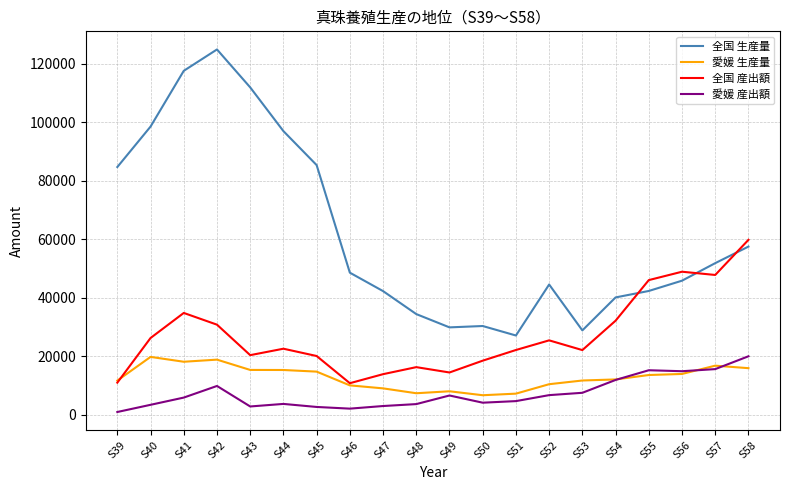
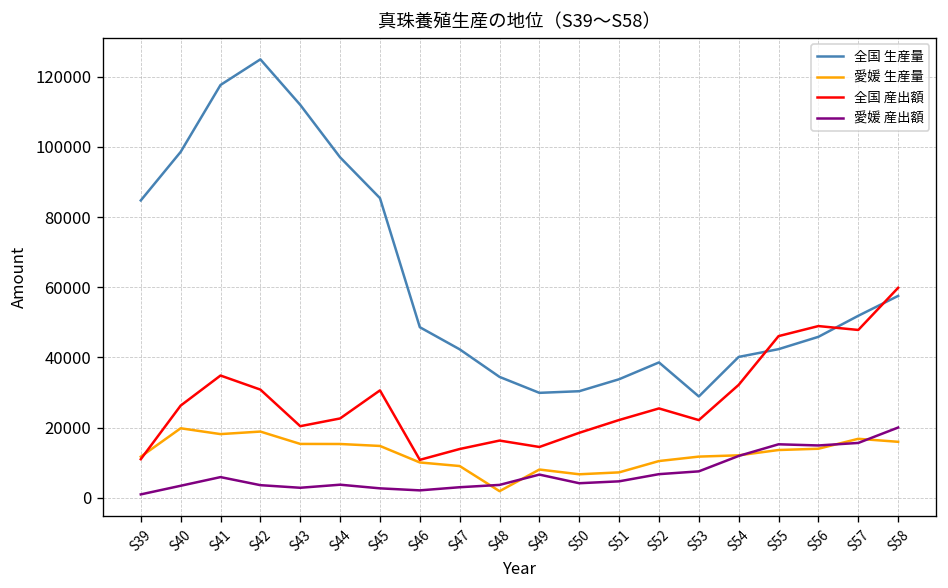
愛媛 産出額, S42: 10000 -> 4000
全国 産出額, S45: 20000 -> 31000
愛媛 生産量, S48: 7000 -> 2000
全国 生産量, S51: 27000 -> 34000
全国 生産量, S52: 45000 -> 39000
